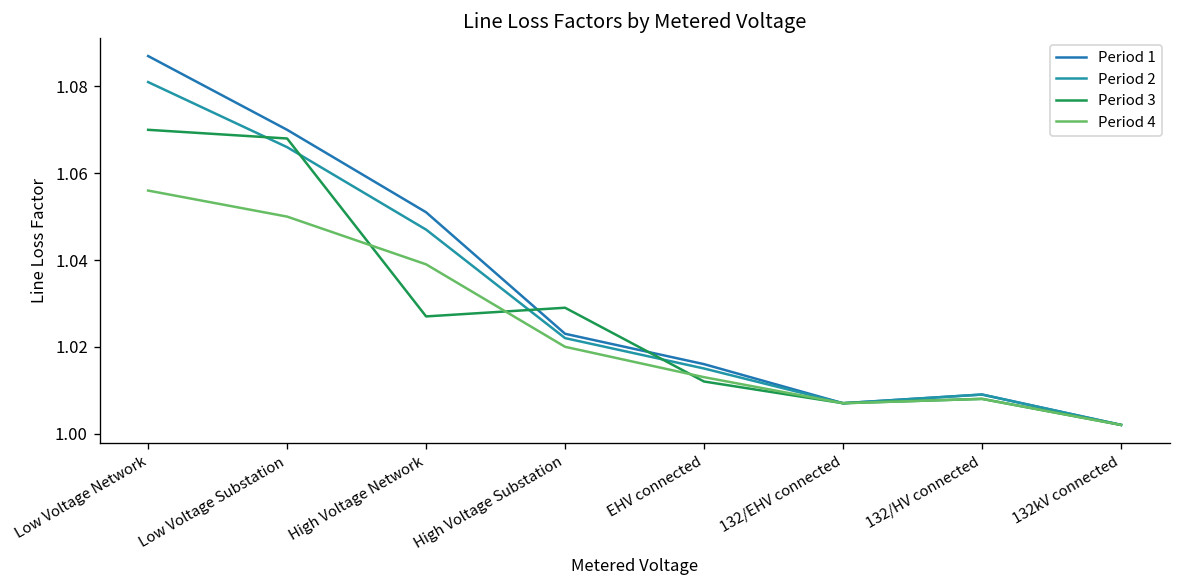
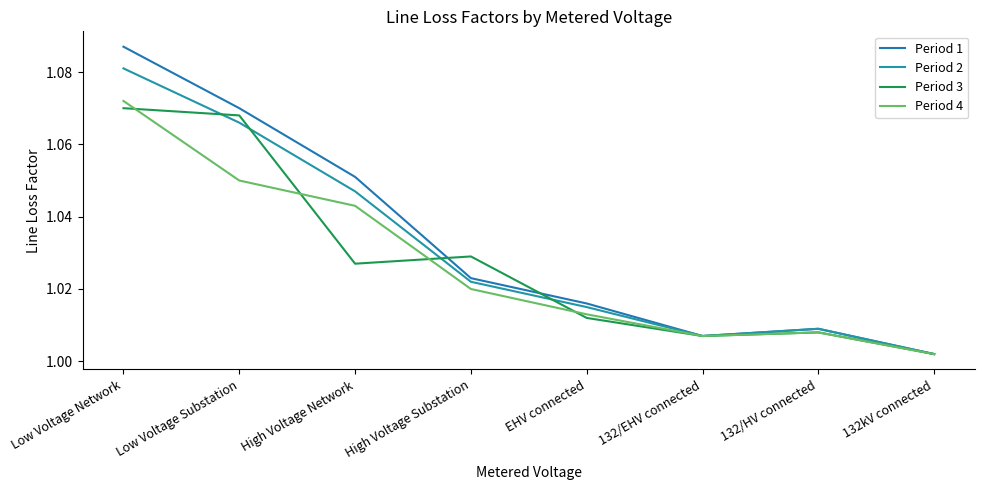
Period 4, Low Voltage Network: 1.056 -> 1.072
Period 4, High Voltage Network: 1.039 -> 1.043
